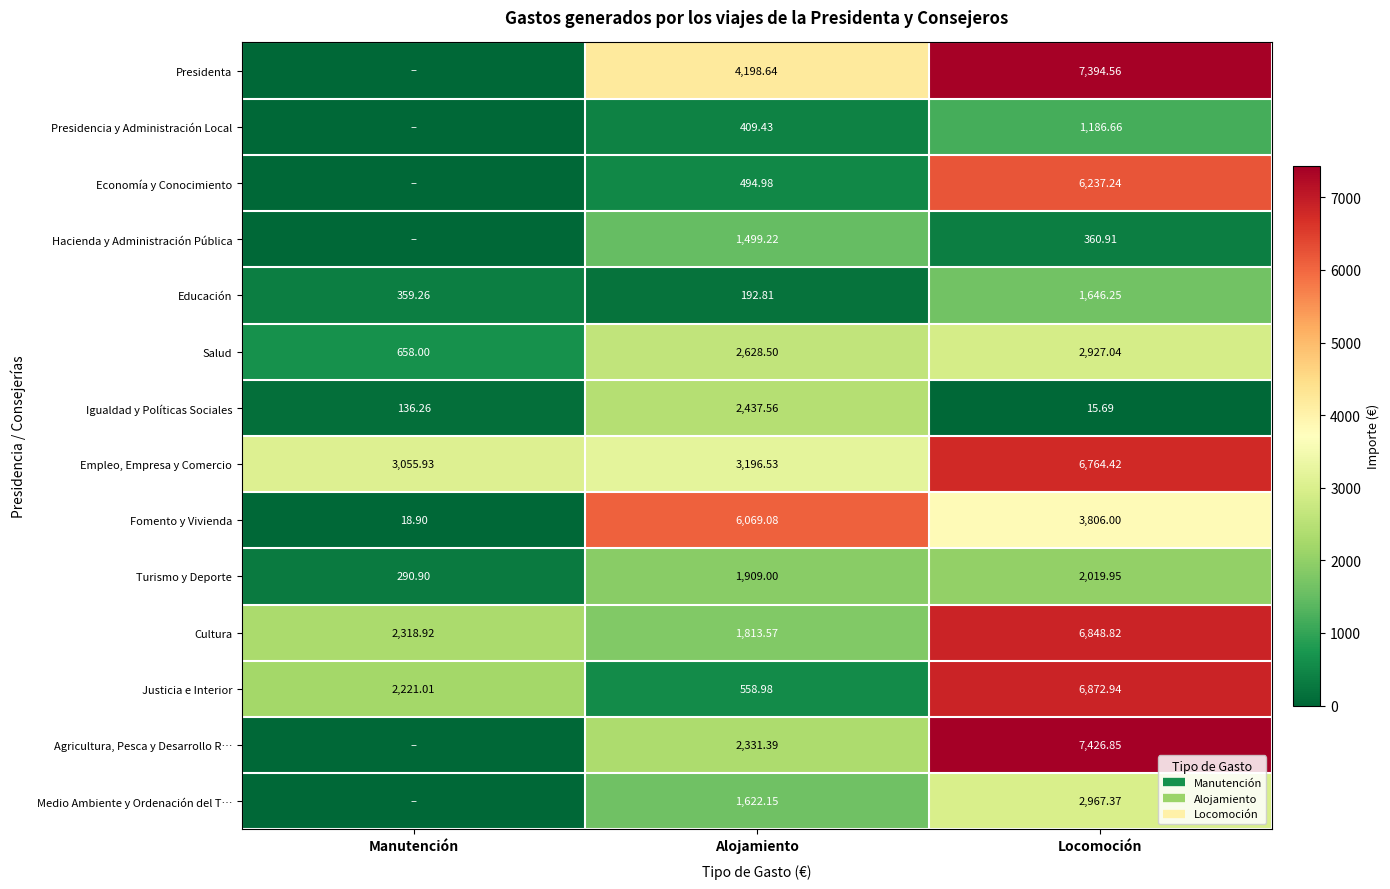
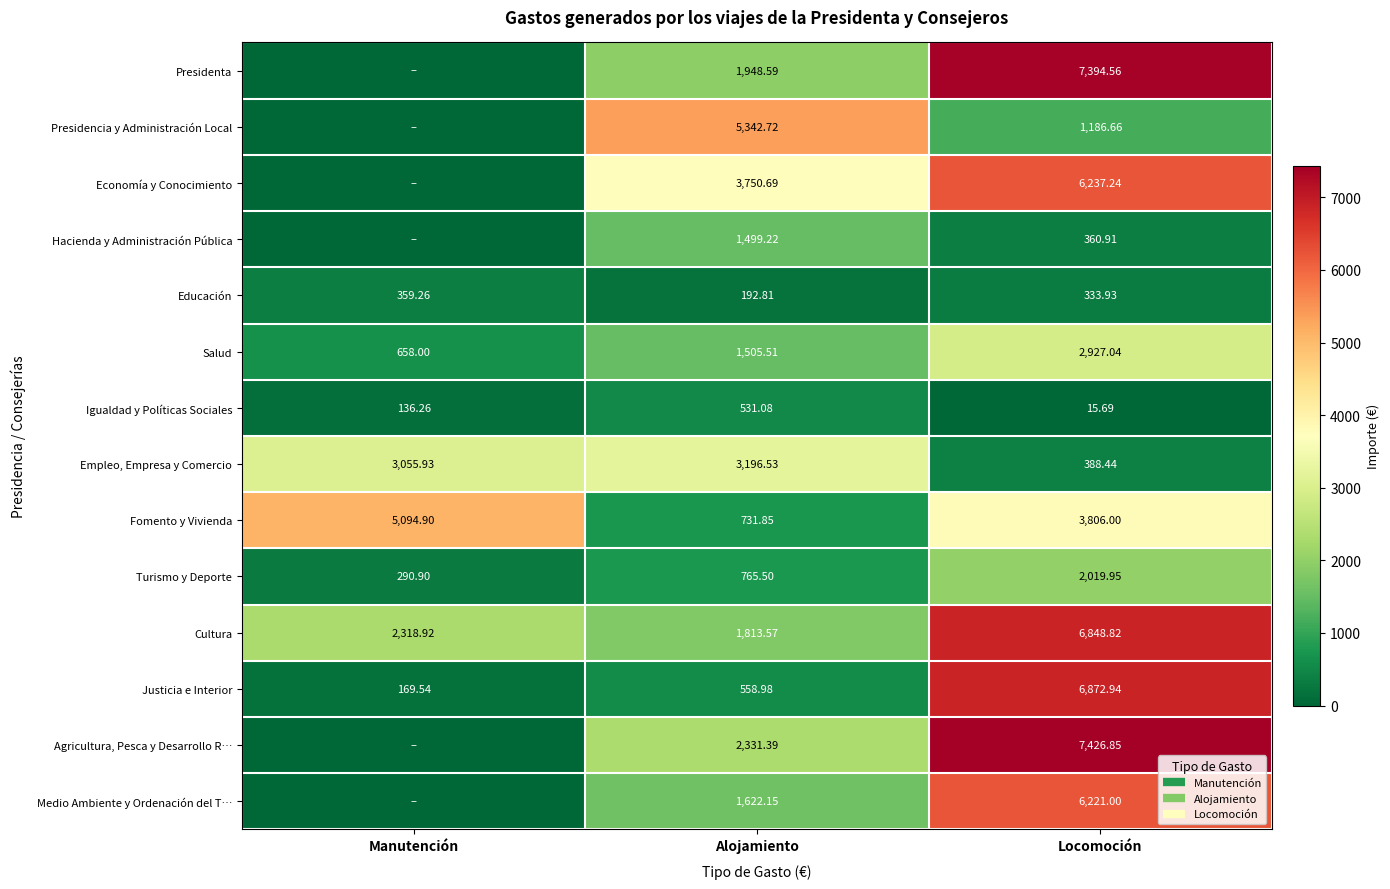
Presidenta, Alojamiento: 4,198.64 -> 1,948.59
Presidencia y Administración Local, Alojamiento: 409.43 -> 5,342.72
Economía y Conocimiento, Alojamiento: 494.98 -> 3,750.69
Educación, Locomoción: 1,646.25 -> 333.93
Salud, Alojamiento: 2,628.50 -> 1,505.51
Igualdad y Políticas Sociales, Alojamiento: 2,437.56 -> 531.08
Empleo, Empresa y Comercio, Locomoción: 6,764.42 -> 388.44
Fomento y Vivienda, Manutención: 18.90 -> 5,094.90
Fomento y Vivienda, Alojamiento: 6,069.08 -> 731.85
Turismo y Deporte, Alojamiento: 1,909.00 -> 765.50
Justicia e Interior, Manutención: 2,221.01 -> 169.54
Medio Ambiente y Ordenación del T…, Locomoción: 2,967.37 -> 6,221.00
